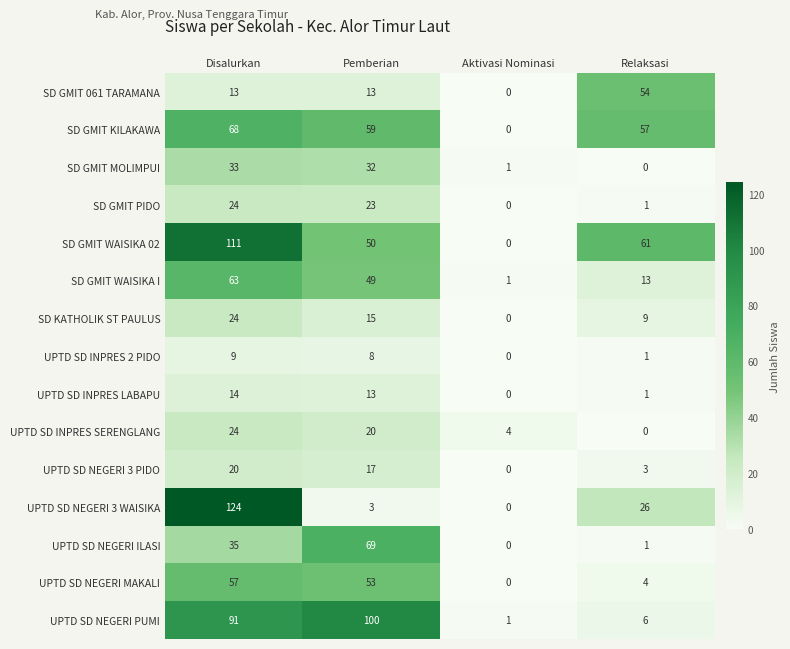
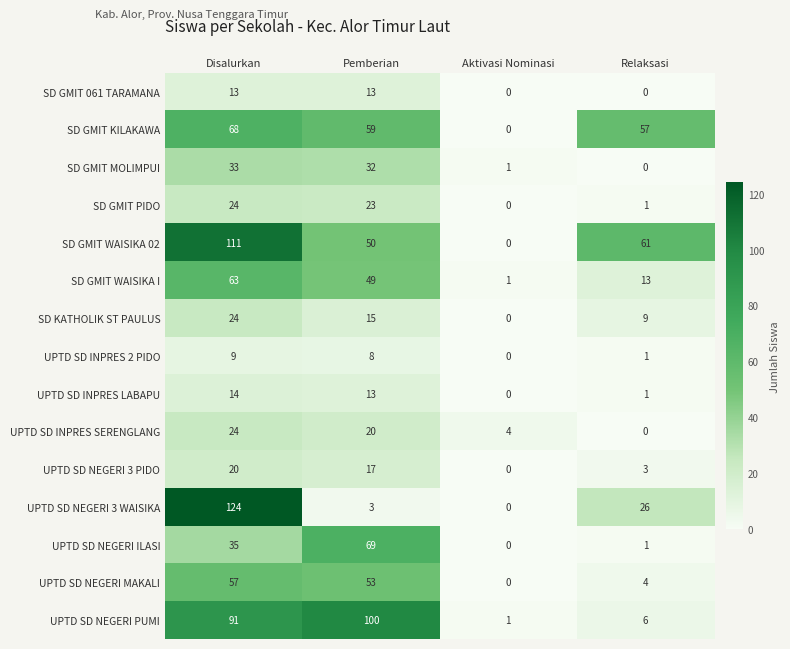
SD GMIT 061 TARAMANA, Relaksasi: 54 -> 0
